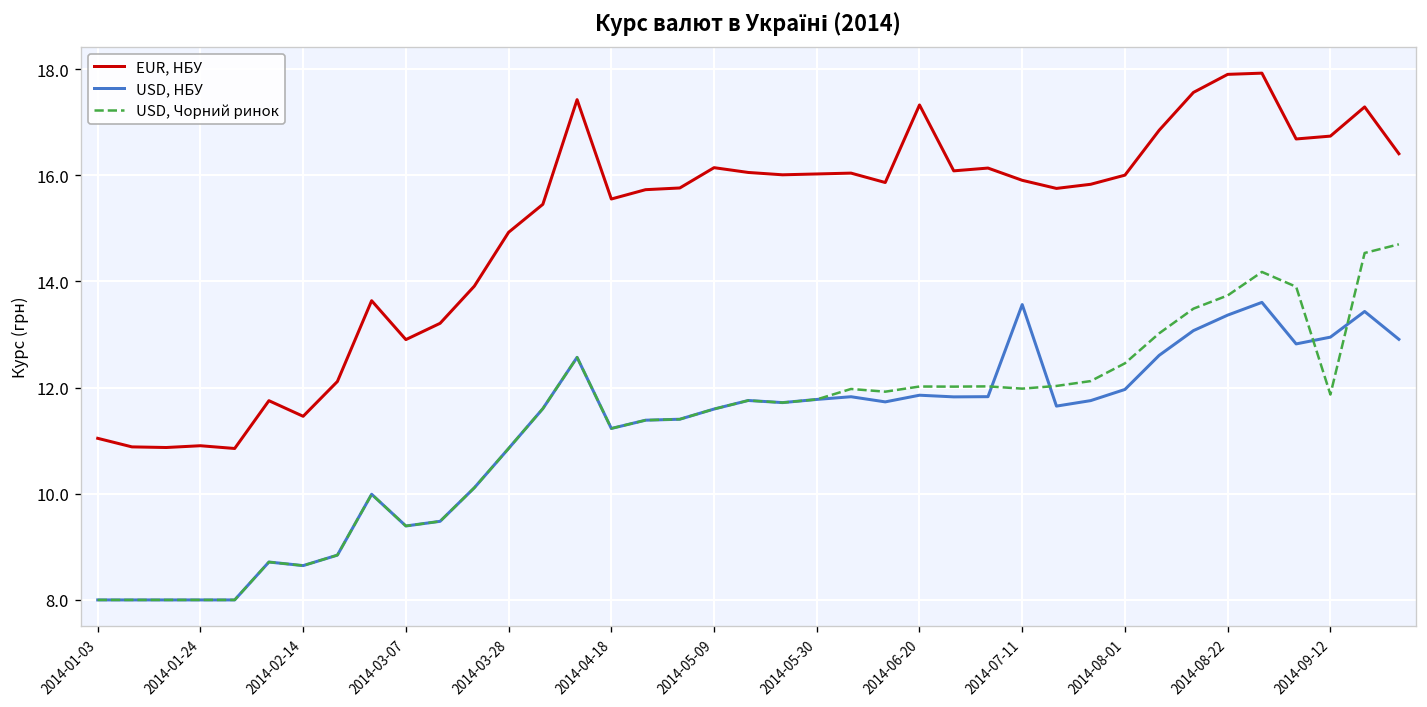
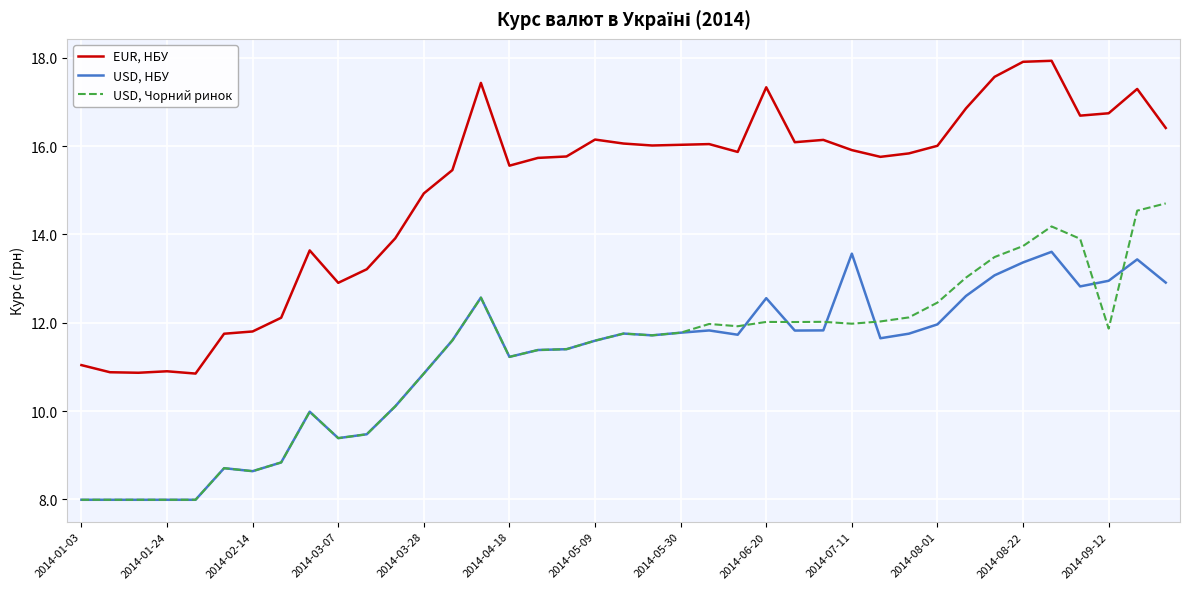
EUR, НБУ, 2014-02-14: 11.5 -> 11.8
USD, НБУ, 2014-06-20: 11.9 -> 12.6
